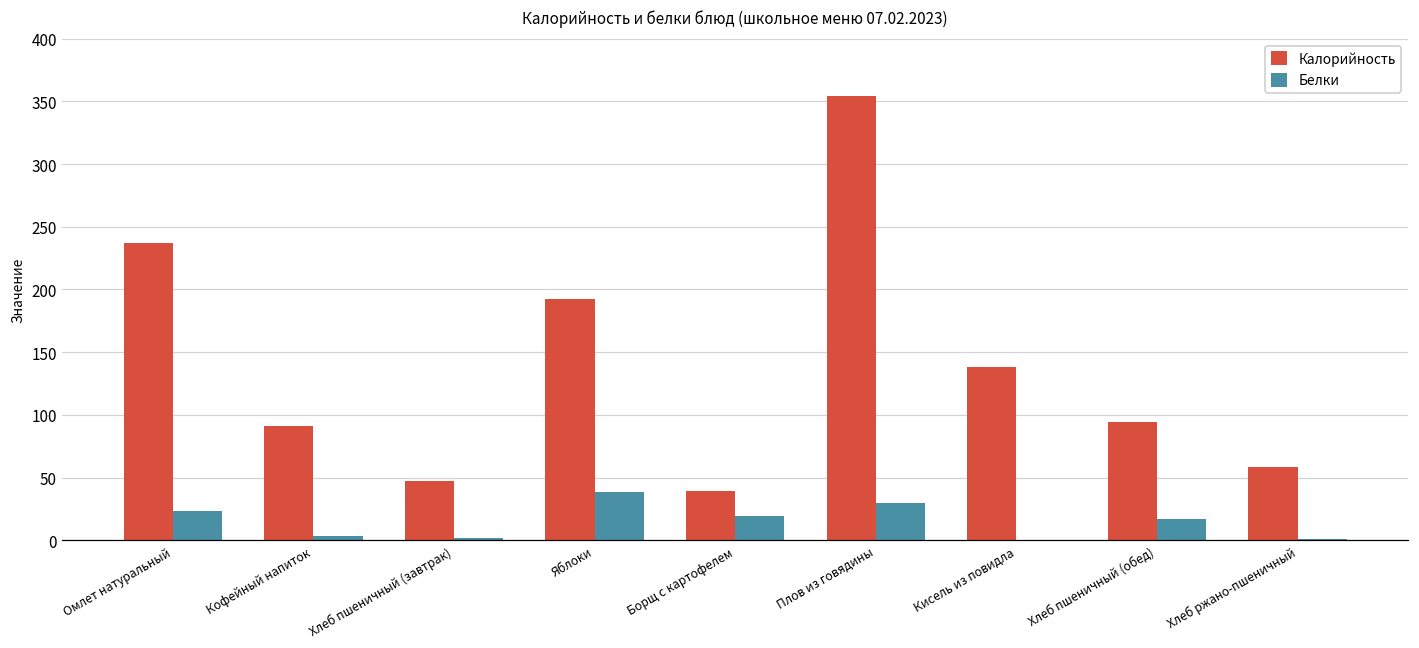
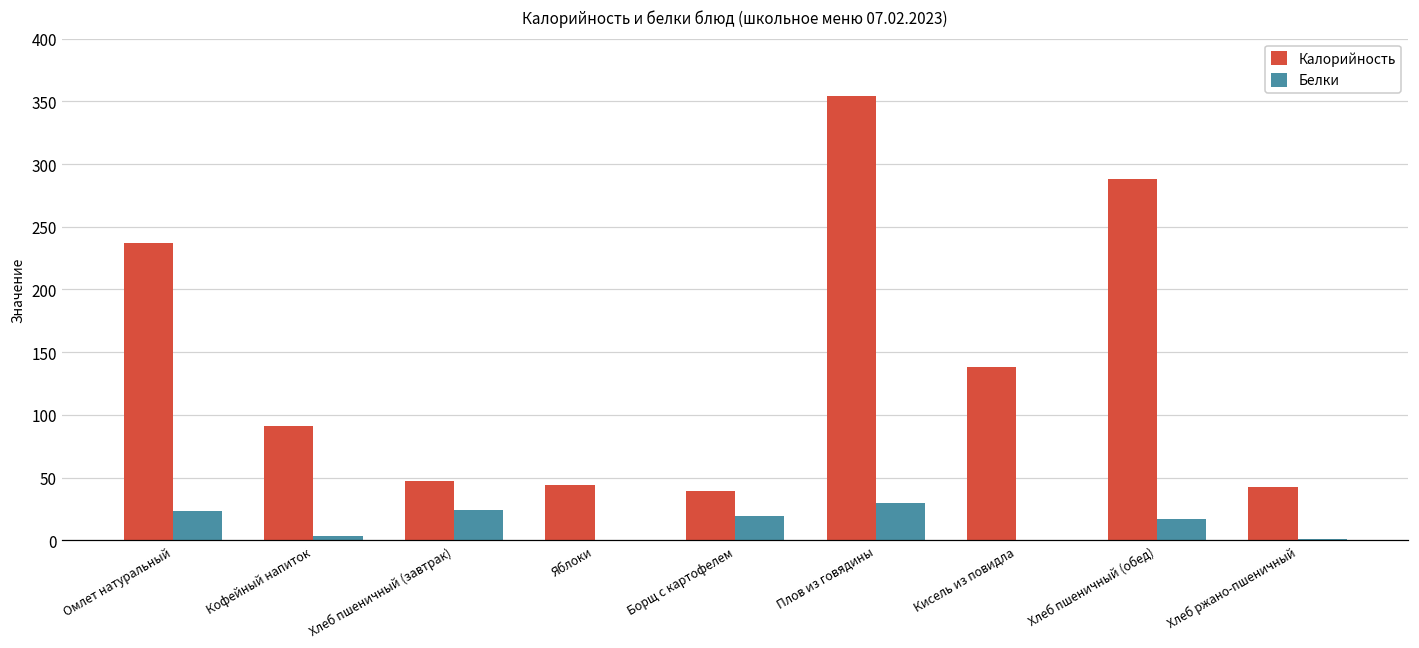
Белки, Хлеб пшеничный (завтрак): 2 -> 24
Калорийность, Яблоки: 192 -> 44
Белки, Яблоки: 39 -> 0
Калорийность, Хлеб пшеничный (обед): 94 -> 288
Калорийность, Хлеб ржано-пшеничный: 58 -> 42
